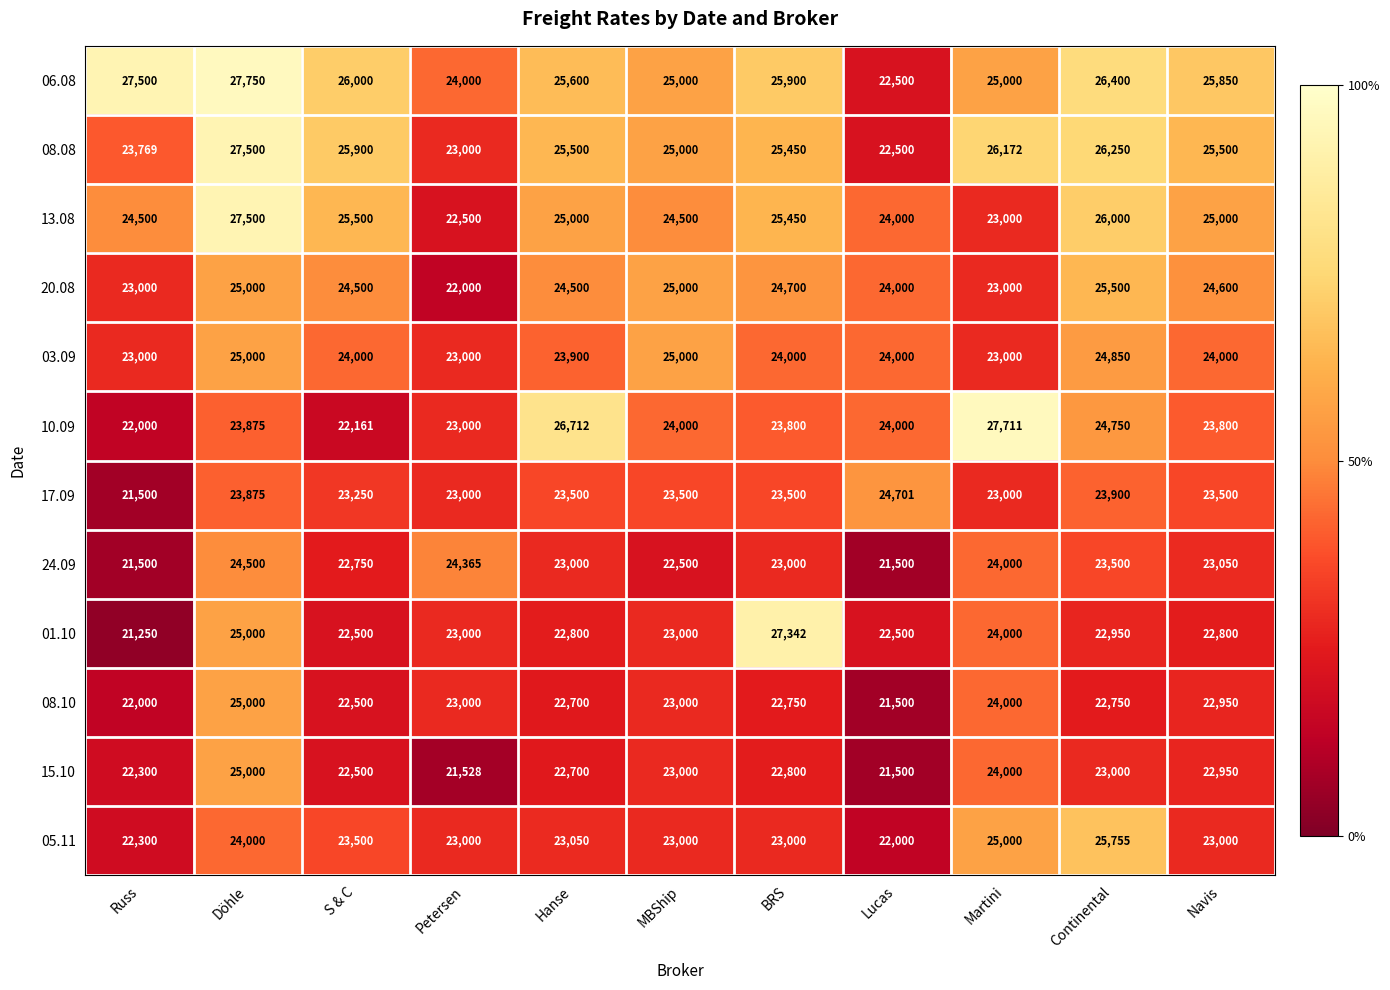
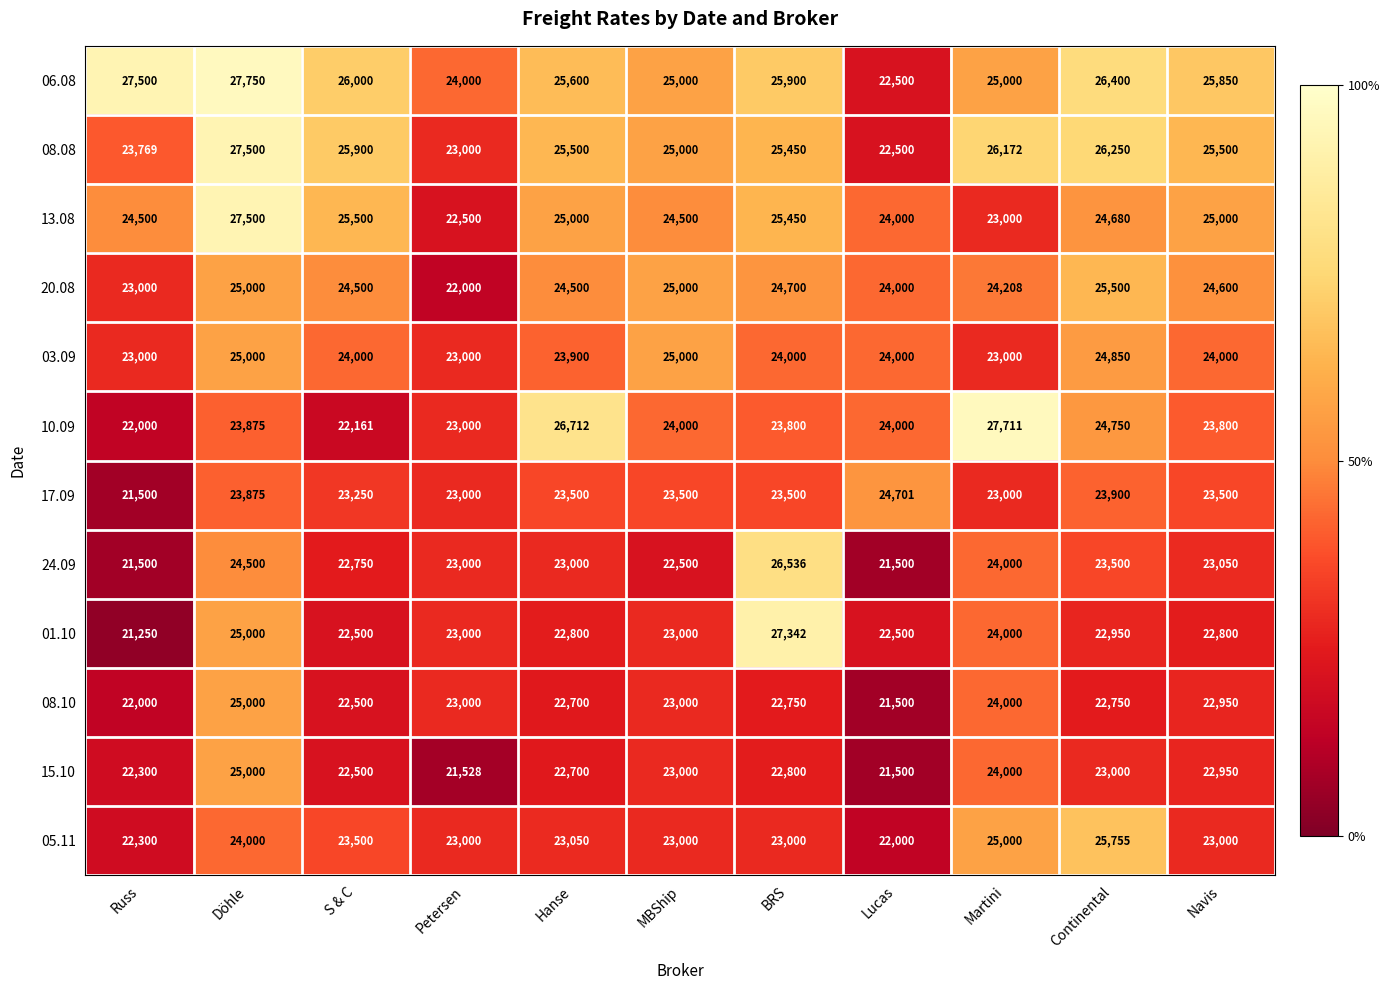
13.08, Continental: 26,000 -> 24,680
20.08, Martini: 23,000 -> 24,208
24.09, Petersen: 24,365 -> 23,000
24.09, BRS: 23,000 -> 26,536
